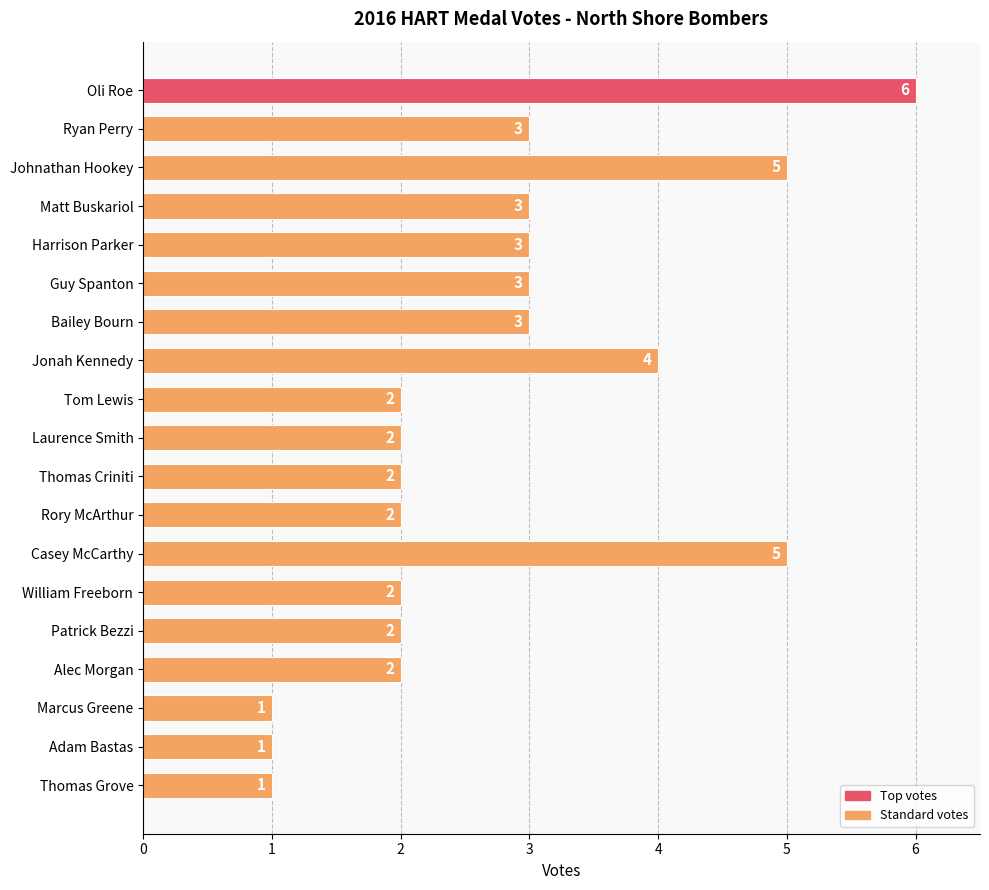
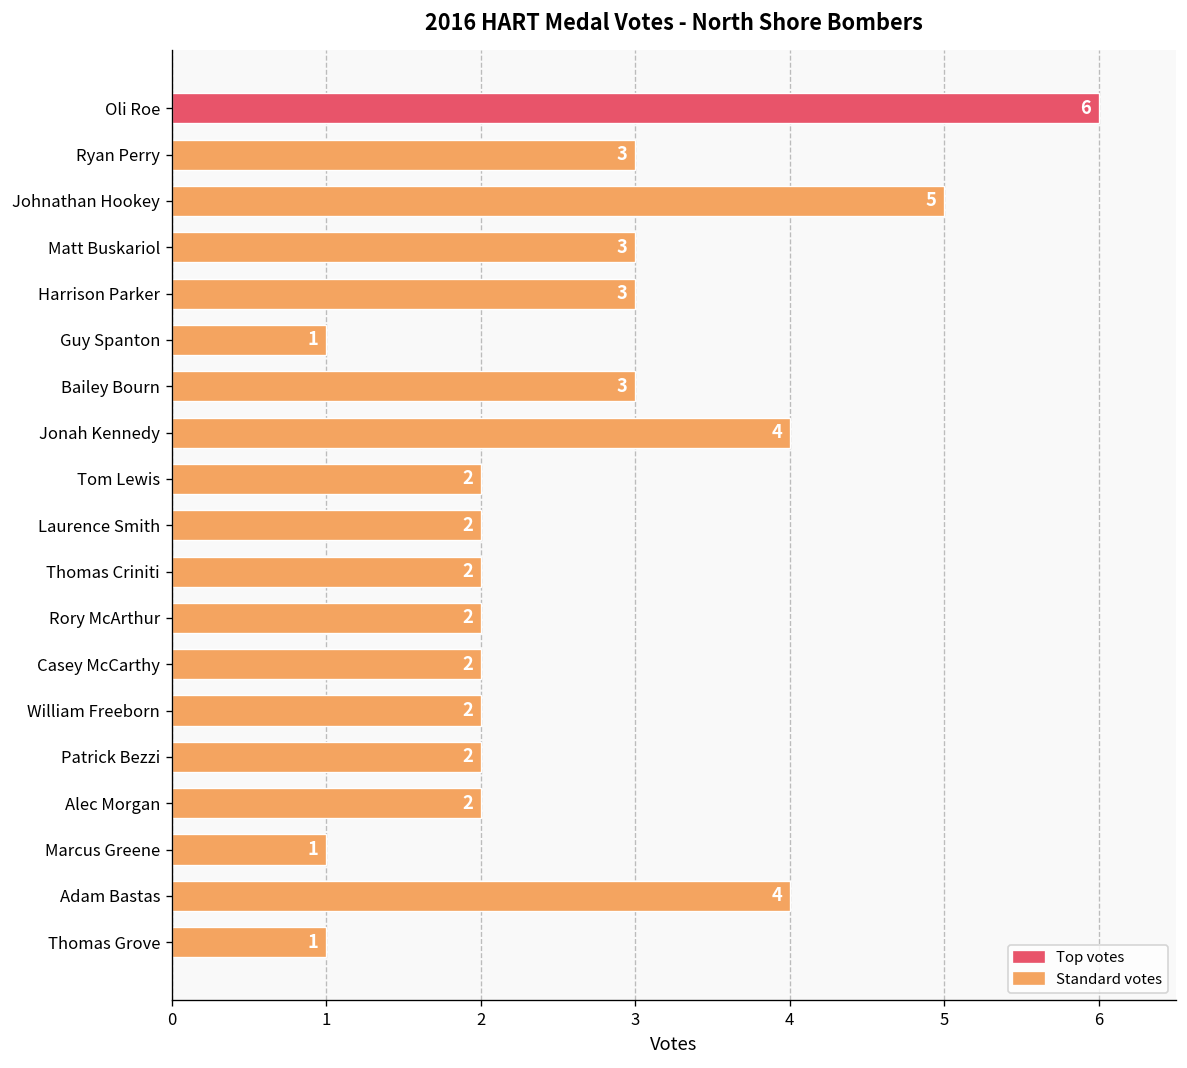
Guy Spanton: 3 -> 1
Casey McCarthy: 5 -> 2
Adam Bastas: 1 -> 4
